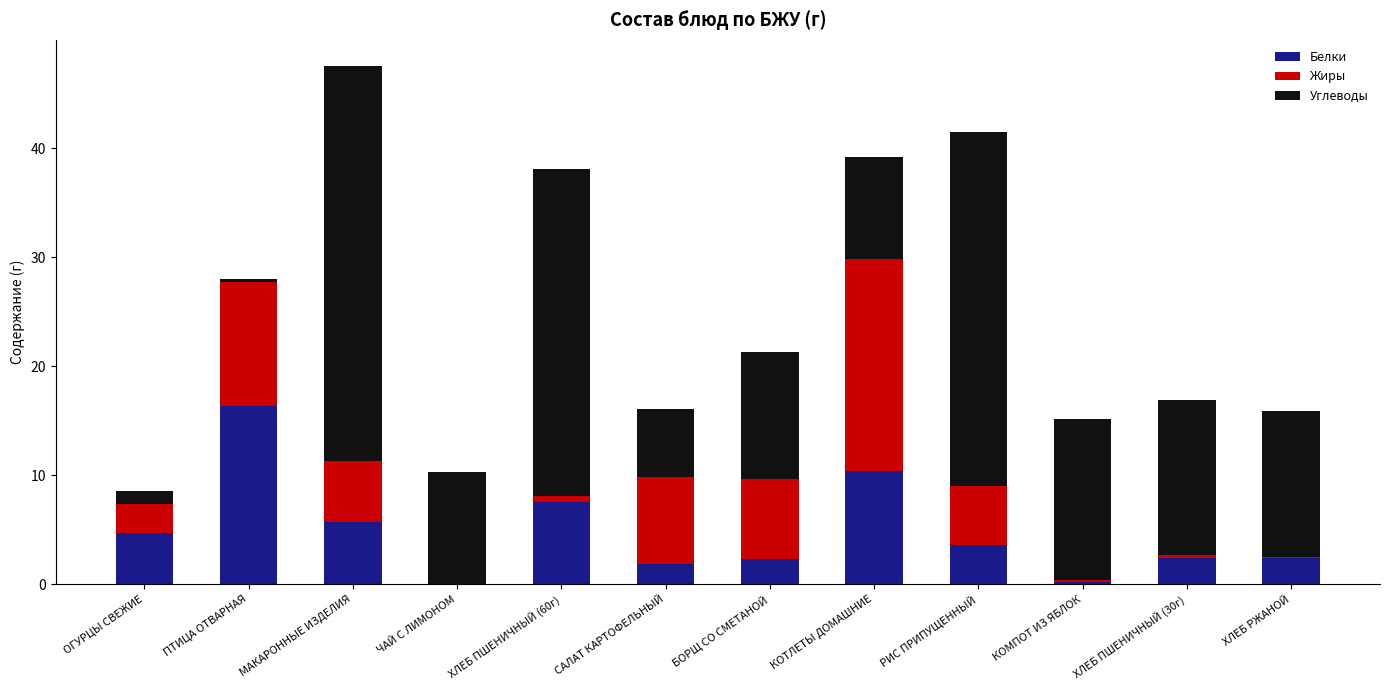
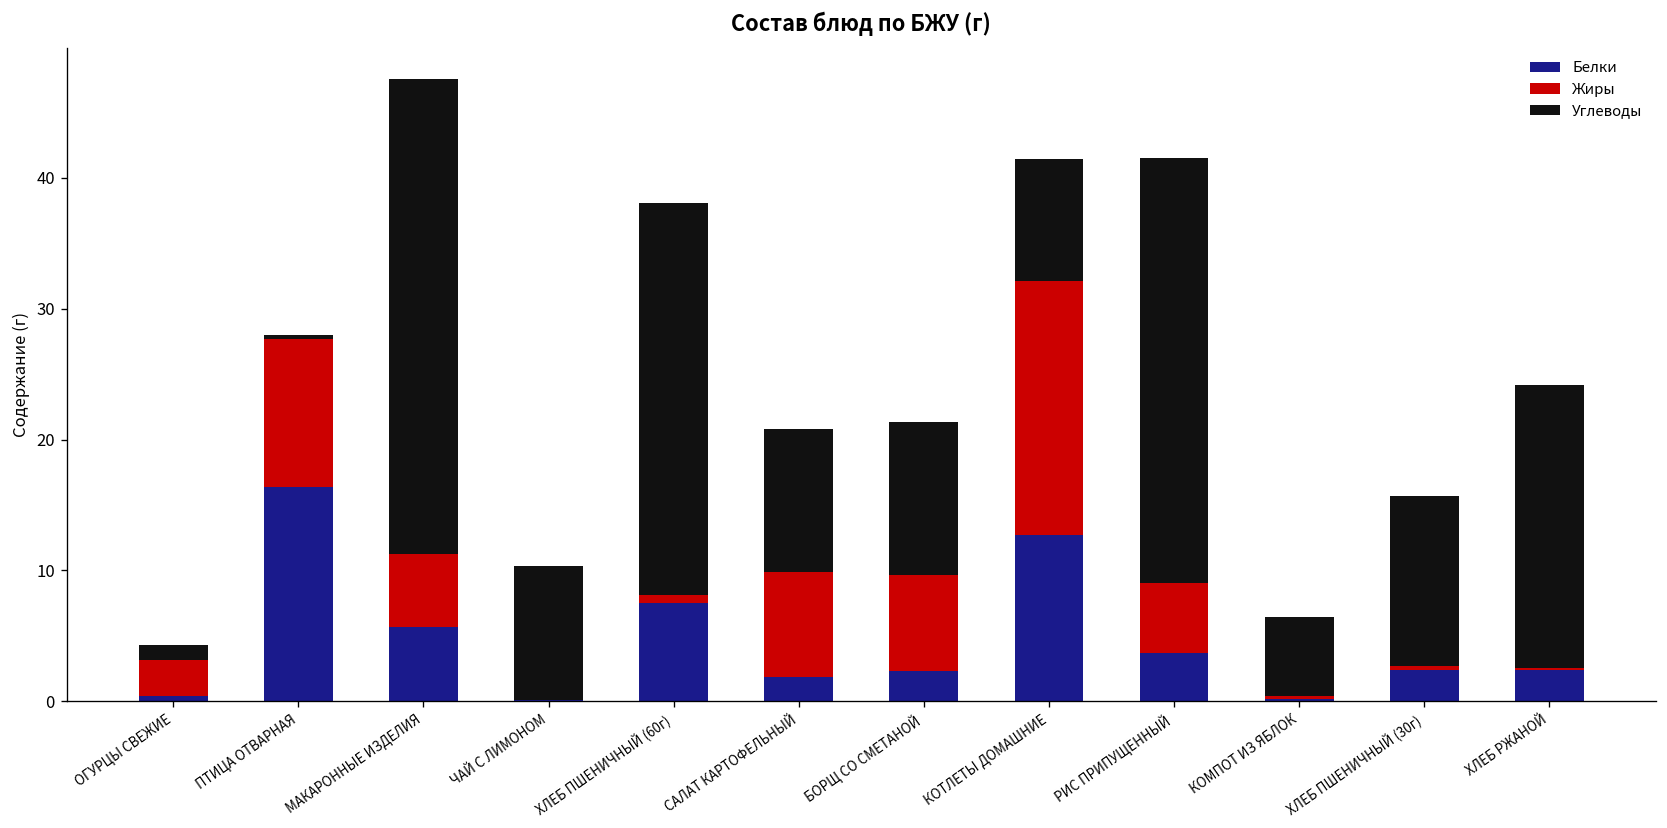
Белки, ОГУРЦЫ СВЕЖИЕ: 4.7 -> 0.4
Углеводы, САЛАТ КАРТОФЕЛЬНЫЙ: 6.2 -> 10.9
Белки, КОТЛЕТЫ ДОМАШНИЕ: 10.4 -> 12.7
Углеводы, КОМПОТ ИЗ ЯБЛОК: 14.8 -> 6.0
Углеводы, ХЛЕБ ПШЕНИЧНЫЙ (30г): 14.3 -> 13.0
Углеводы, ХЛЕБ РЖАНОЙ: 13.4 -> 21.6
